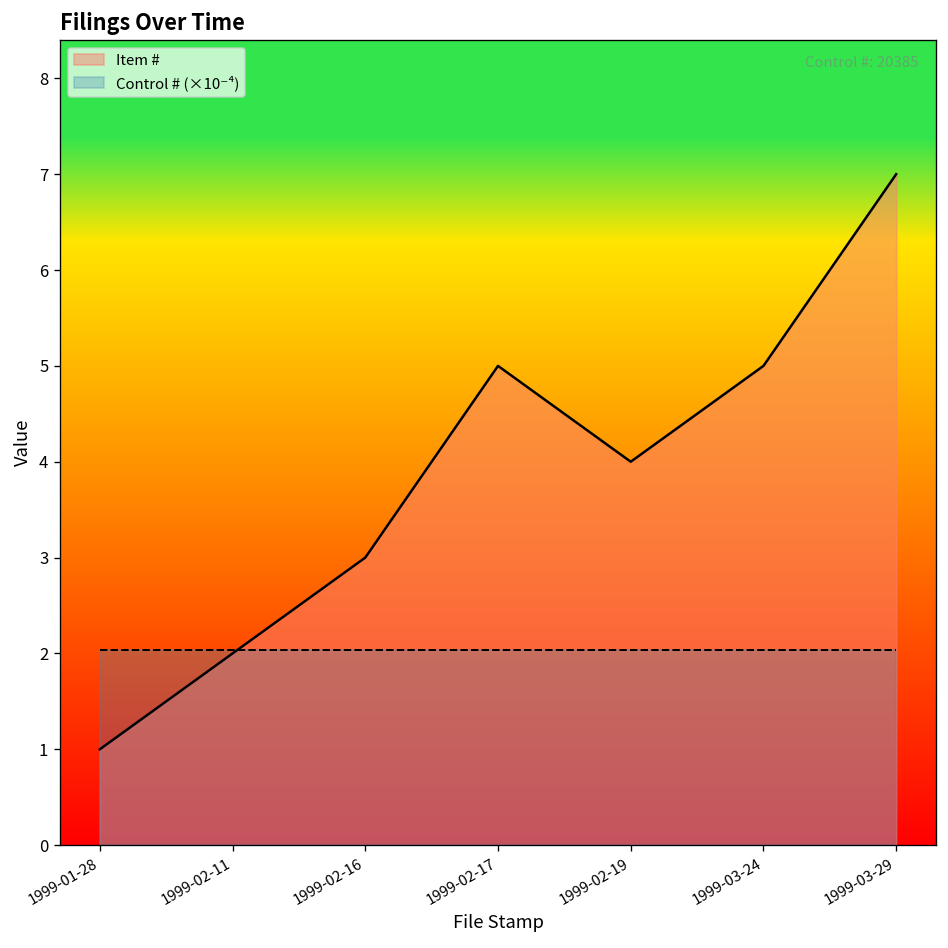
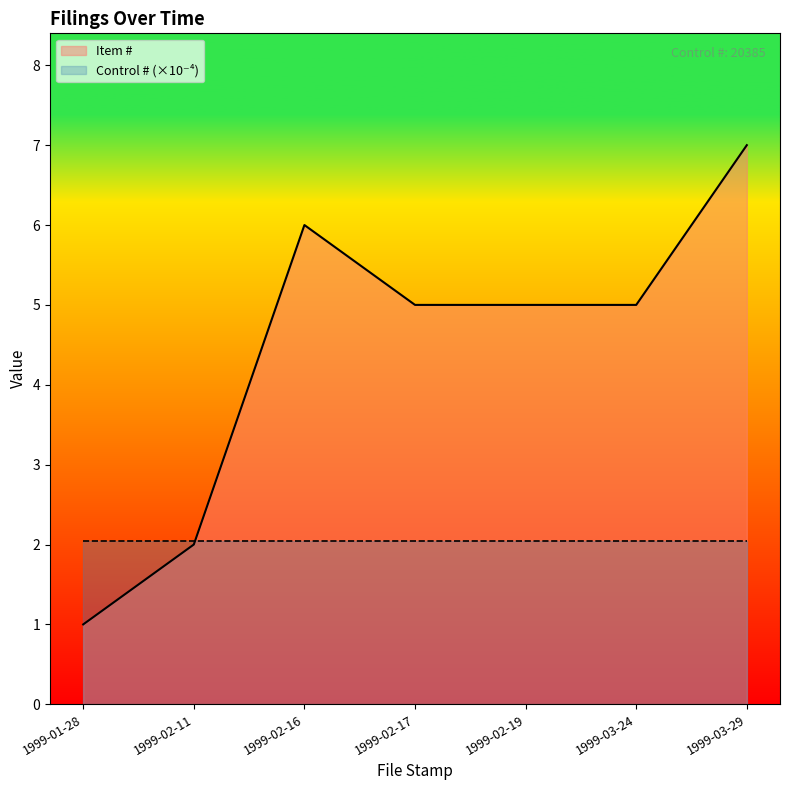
Item #, 1999-02-16: 3 -> 6
Item #, 1999-02-19: 4 -> 5
